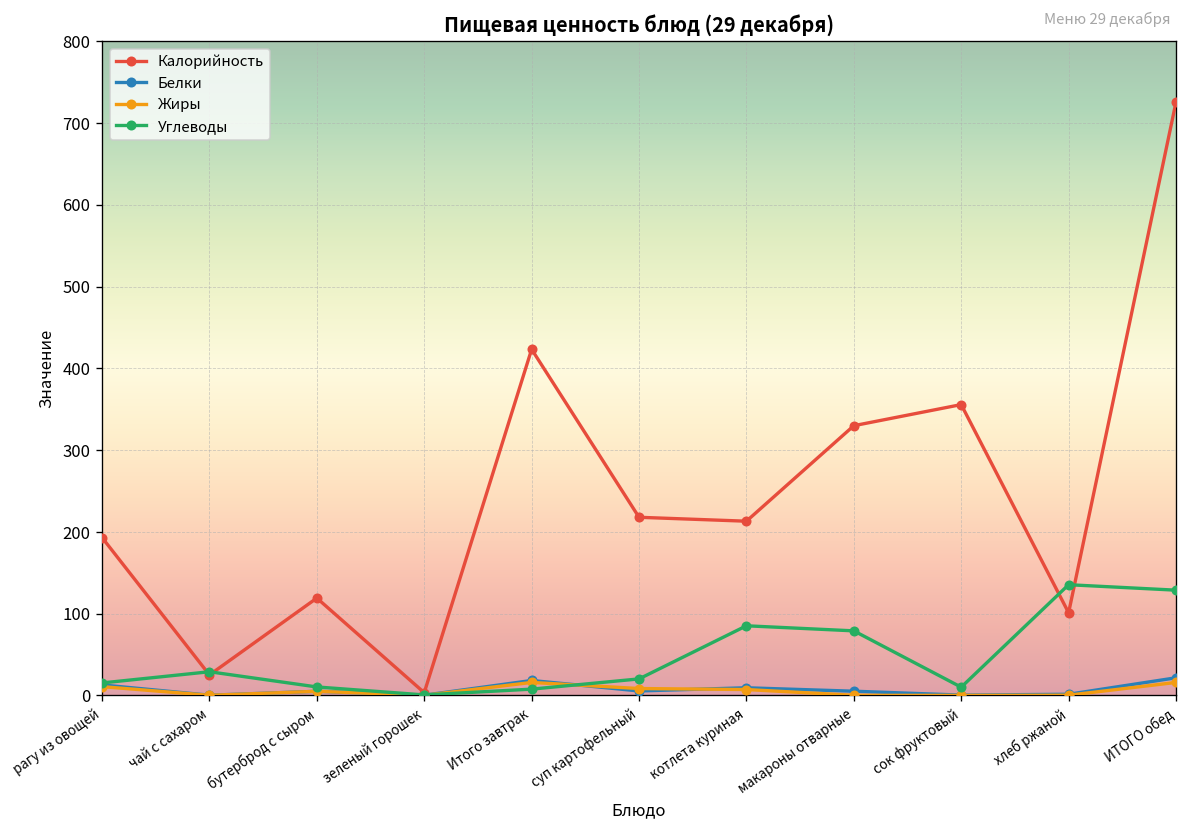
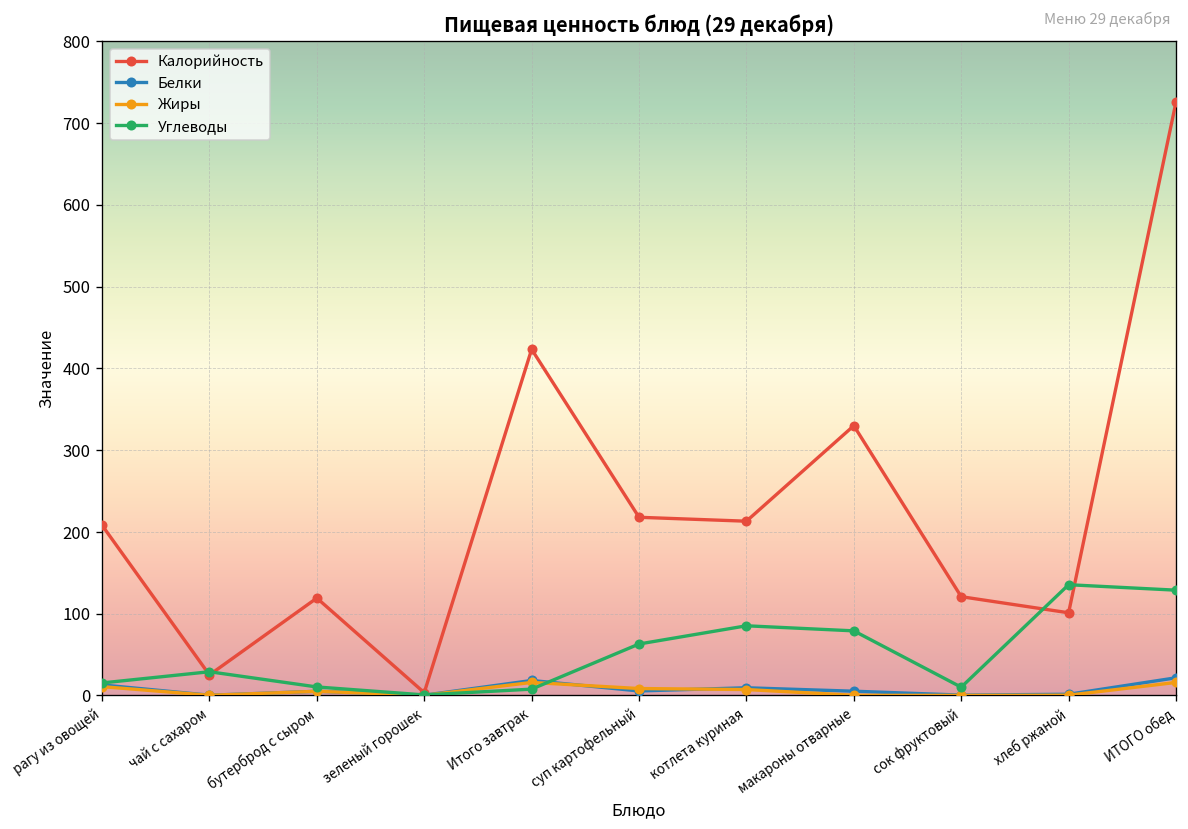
Калорийность, рагу из овощей: 190 -> 210
Углеводы, суп картофельный: 20 -> 60
Калорийность, сок фруктовый: 360 -> 120
